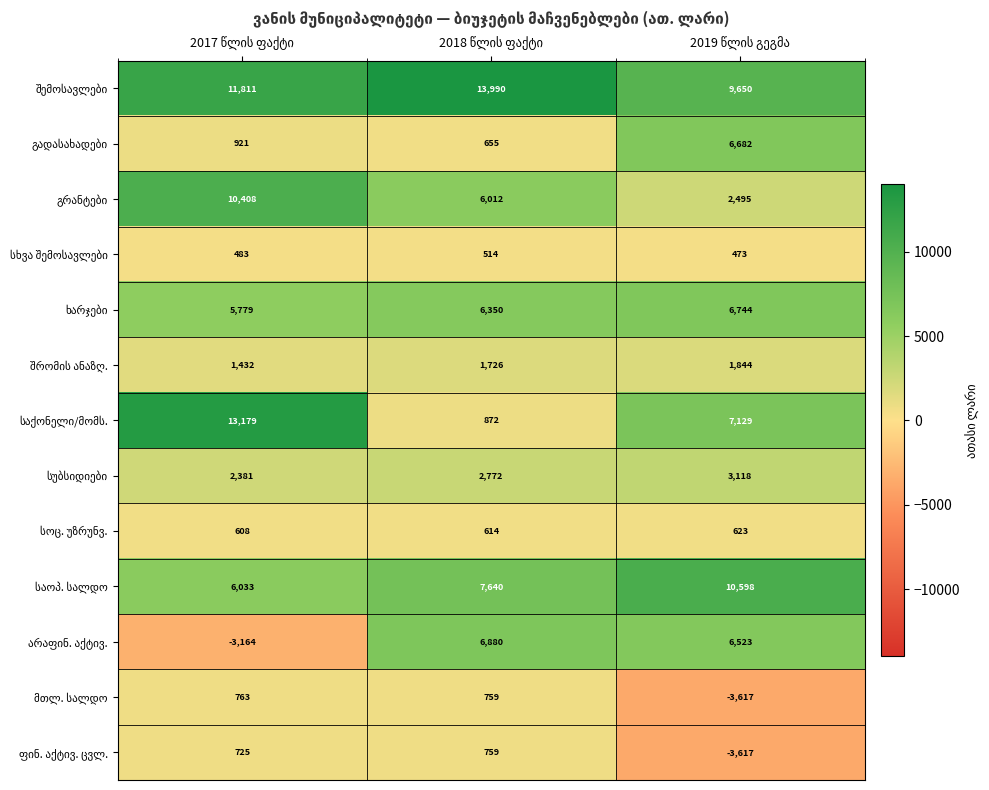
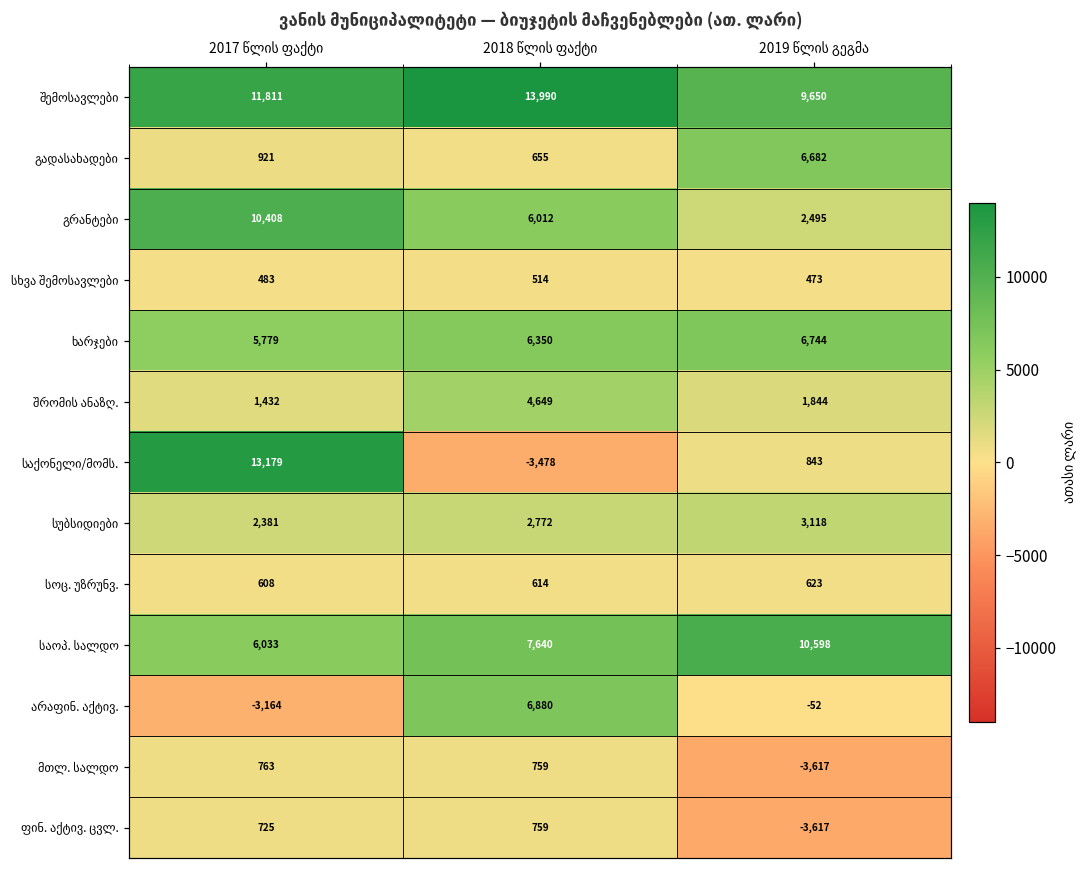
შრომის ანაზღ., 2018 წლის ფაქტი: 1,726 -> 4,649
საქონელი/მომს., 2018 წლის ფაქტი: 872 -> -3,478
საქონელი/მომს., 2019 წლის გეგმა: 7,129 -> 843
არაფინ. აქტივ., 2019 წლის გეგმა: 6,523 -> -52
